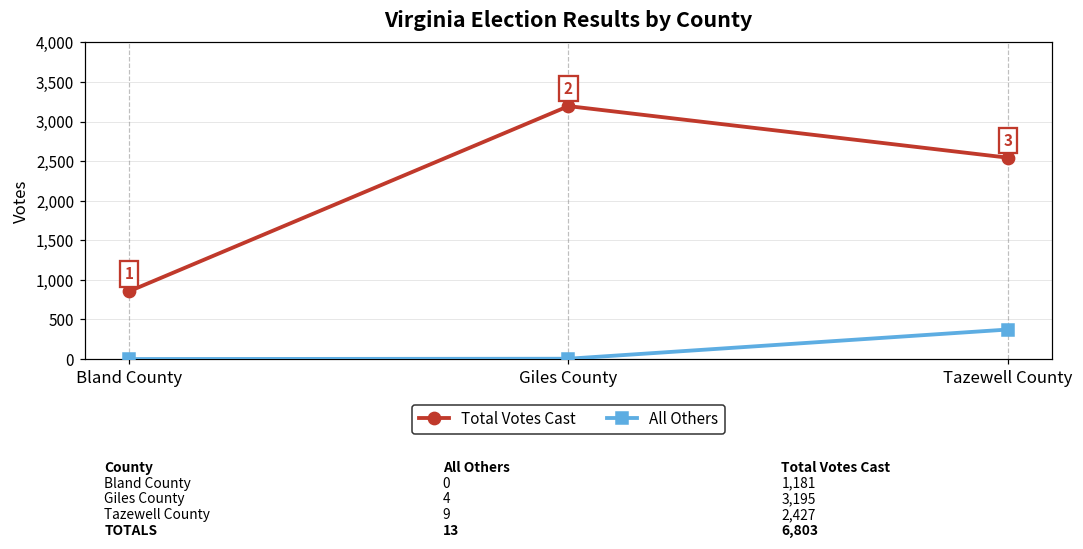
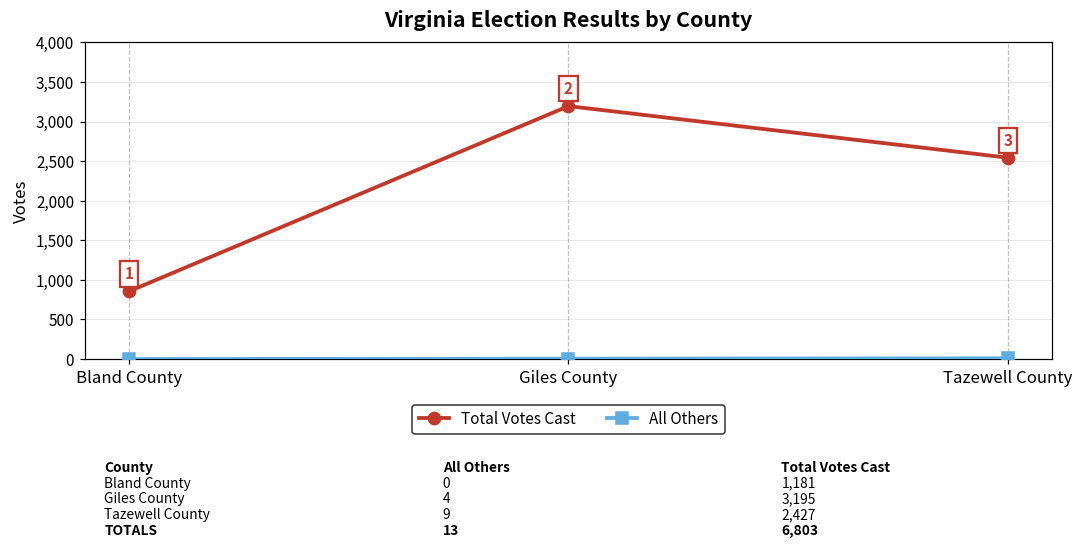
All Others, Tazewell County: 400 -> 0
